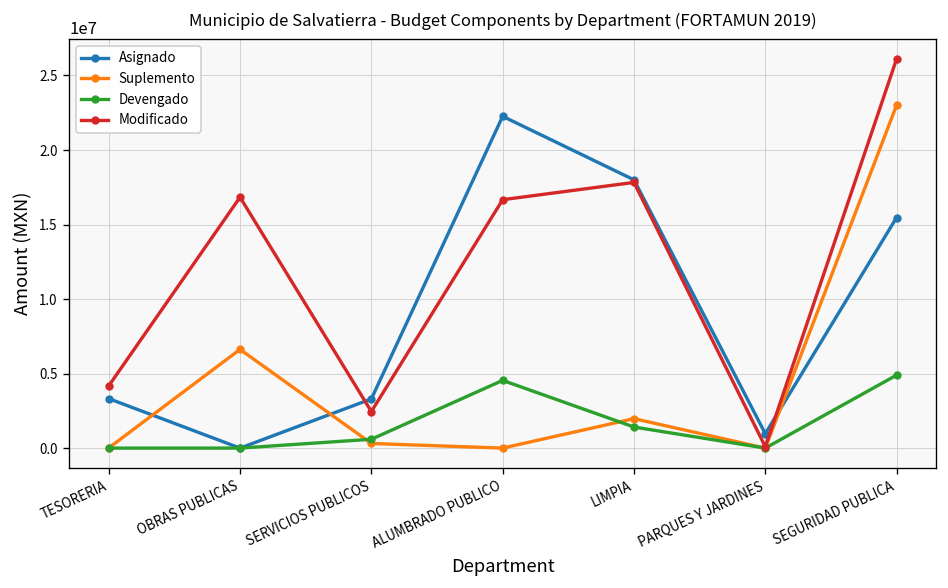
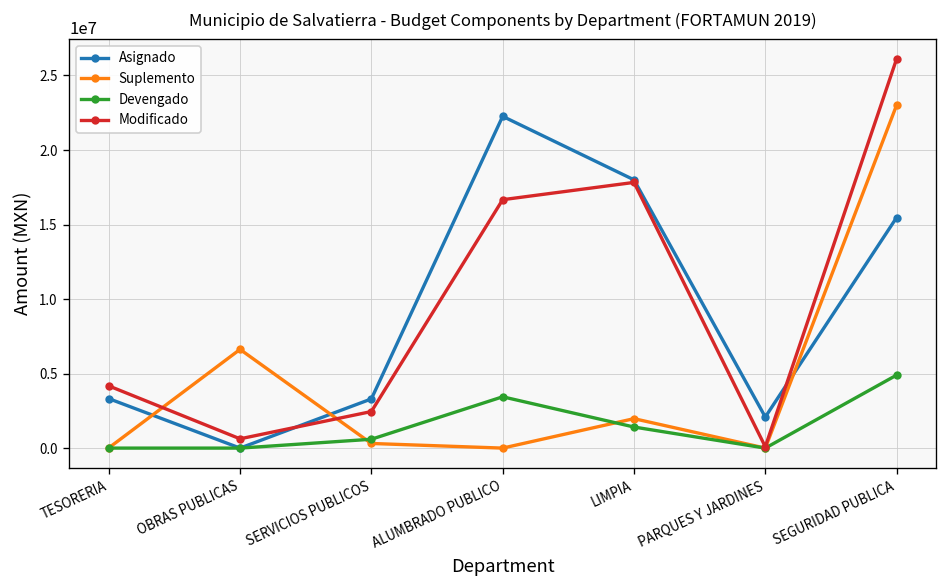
Modificado, OBRAS PUBLICAS: 16800000 -> 600000
Devengado, ALUMBRADO PUBLICO: 4500000 -> 3400000
Asignado, PARQUES Y JARDINES: 1000000 -> 2100000
